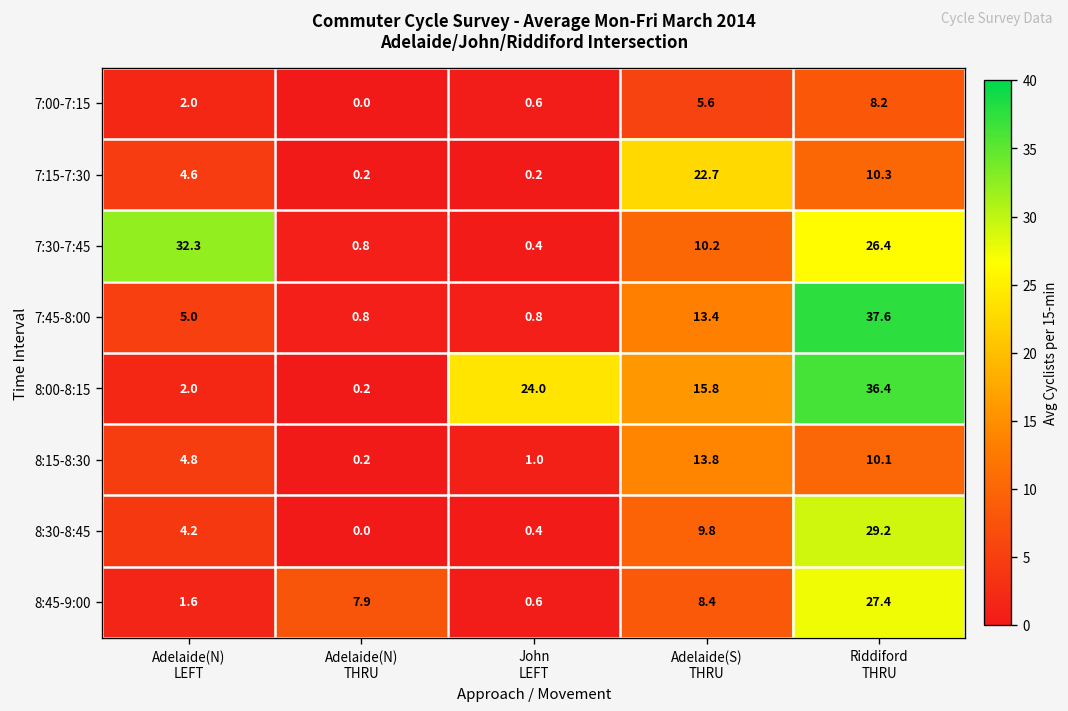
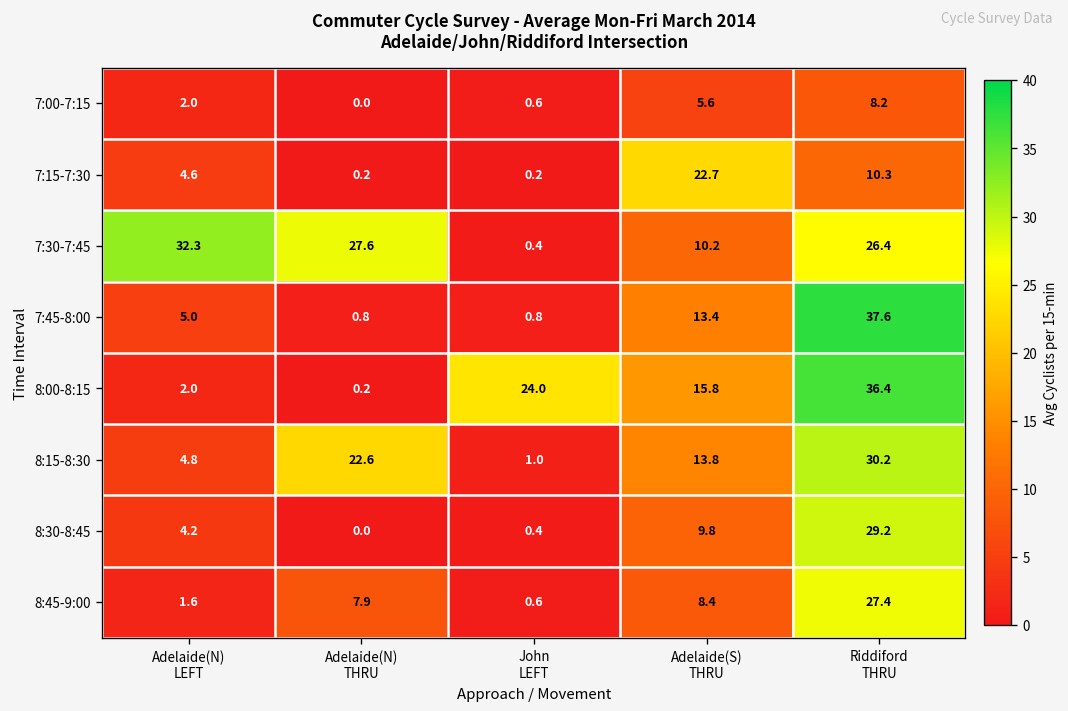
7:30-7:45, Adelaide(N) THRU: 0.8 -> 27.6
8:15-8:30, Adelaide(N) THRU: 0.2 -> 22.6
8:15-8:30, Riddiford THRU: 10.1 -> 30.2
